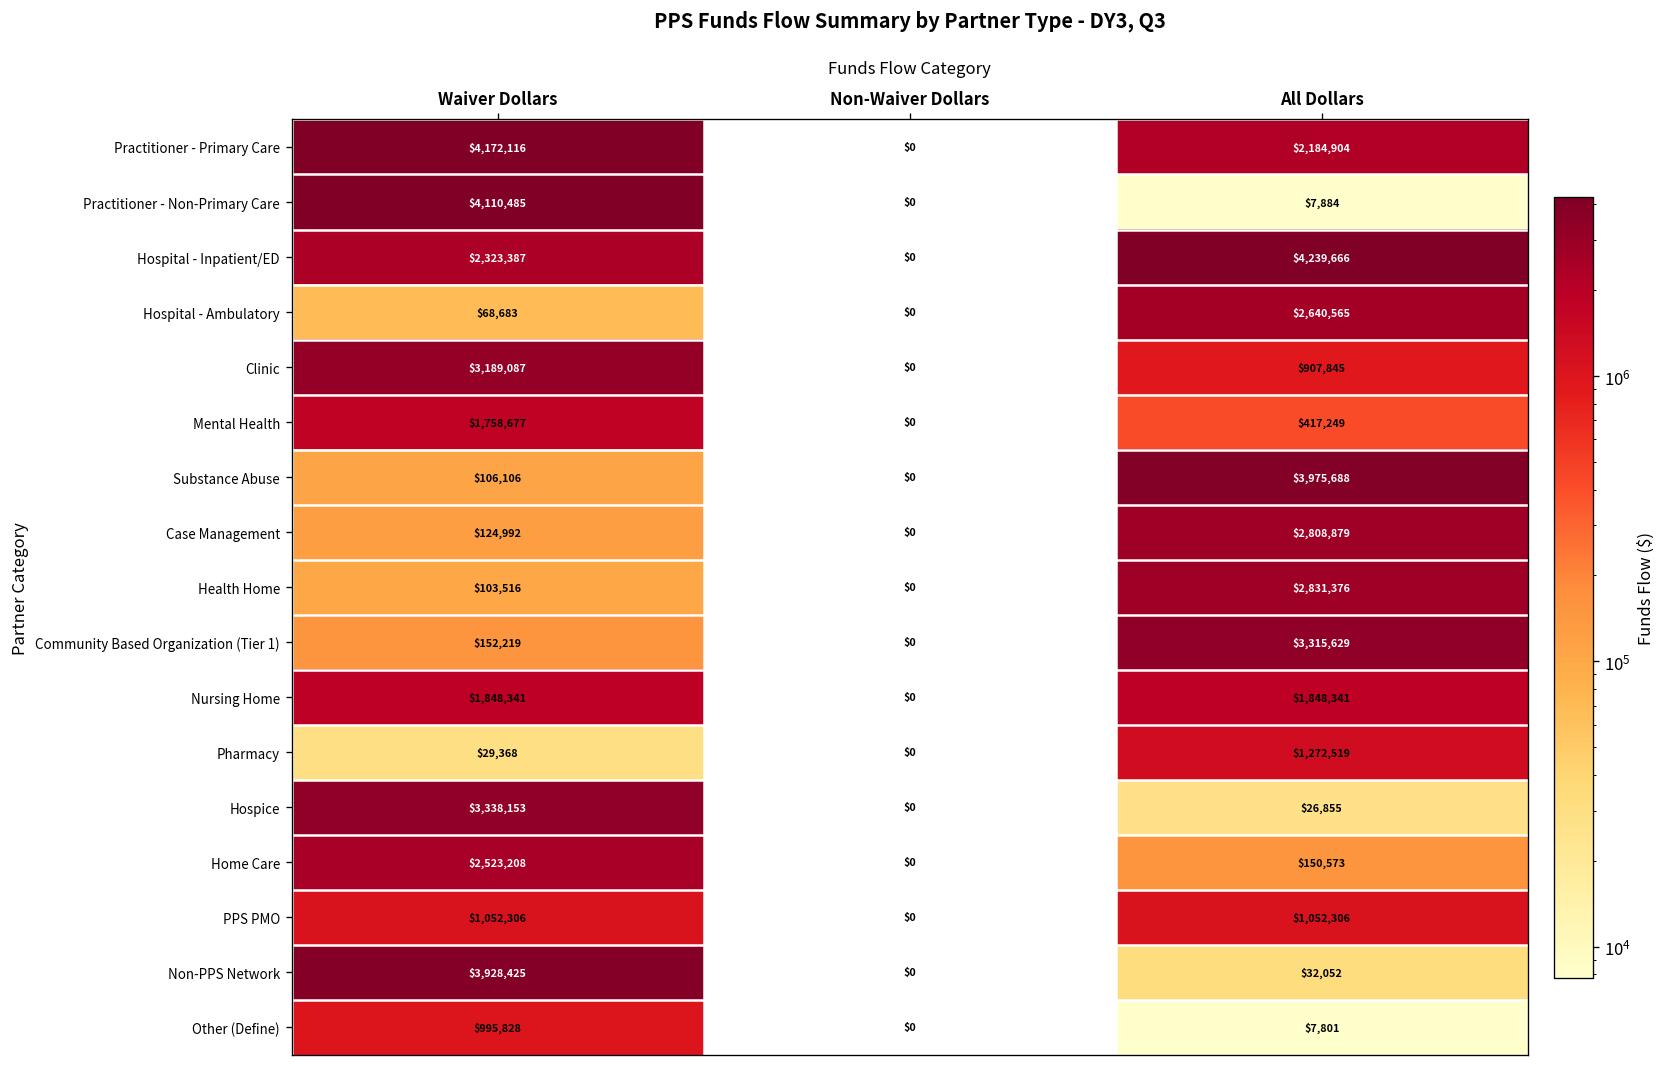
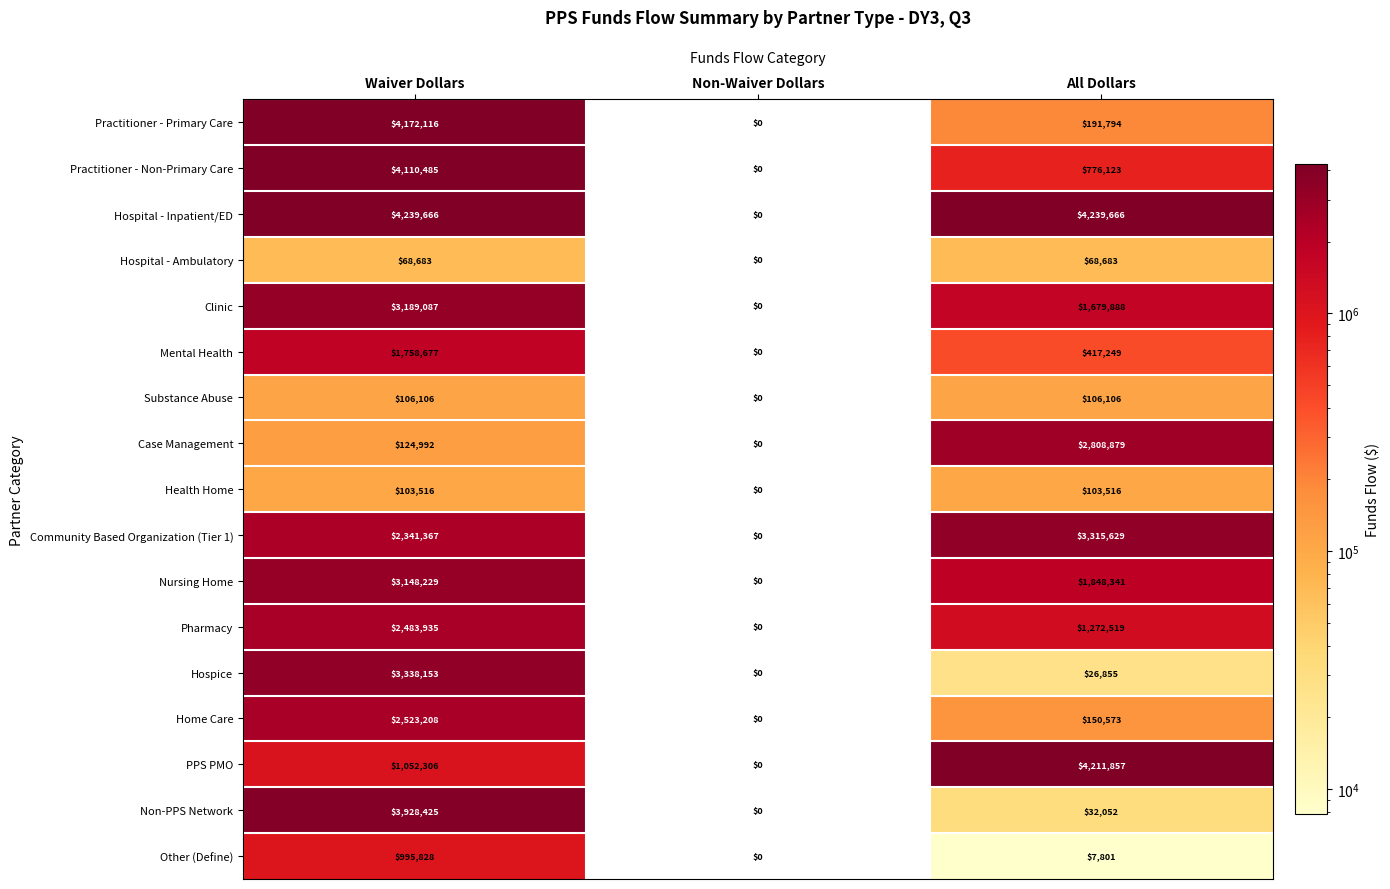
Practitioner - Primary Care, All Dollars: $2,184,904 -> $191,794
Practitioner - Non-Primary Care, All Dollars: $7,884 -> $776,123
Hospital - Inpatient/ED, Waiver Dollars: $2,323,387 -> $4,239,666
Hospital - Ambulatory, All Dollars: $2,640,565 -> $68,683
Clinic, All Dollars: $907,845 -> $1,679,888
Substance Abuse, All Dollars: $3,975,688 -> $106,106
Health Home, All Dollars: $2,831,376 -> $103,516
Community Based Organization (Tier 1), Waiver Dollars: $152,219 -> $2,341,367
Nursing Home, Waiver Dollars: $1,848,341 -> $3,148,229
Pharmacy, Waiver Dollars: $29,368 -> $2,483,935
PPS PMO, All Dollars: $1,052,306 -> $4,211,857
